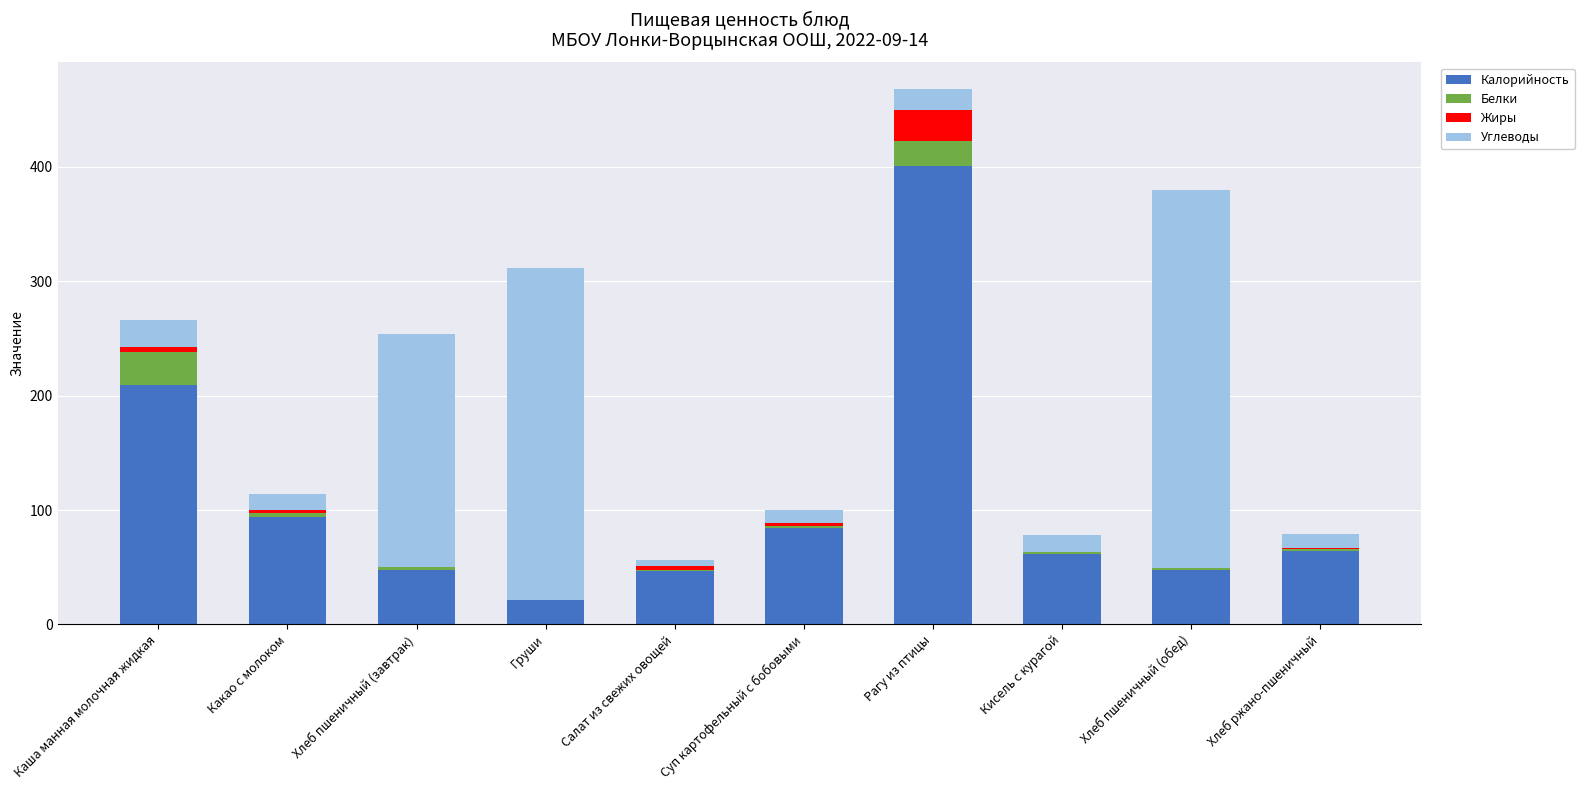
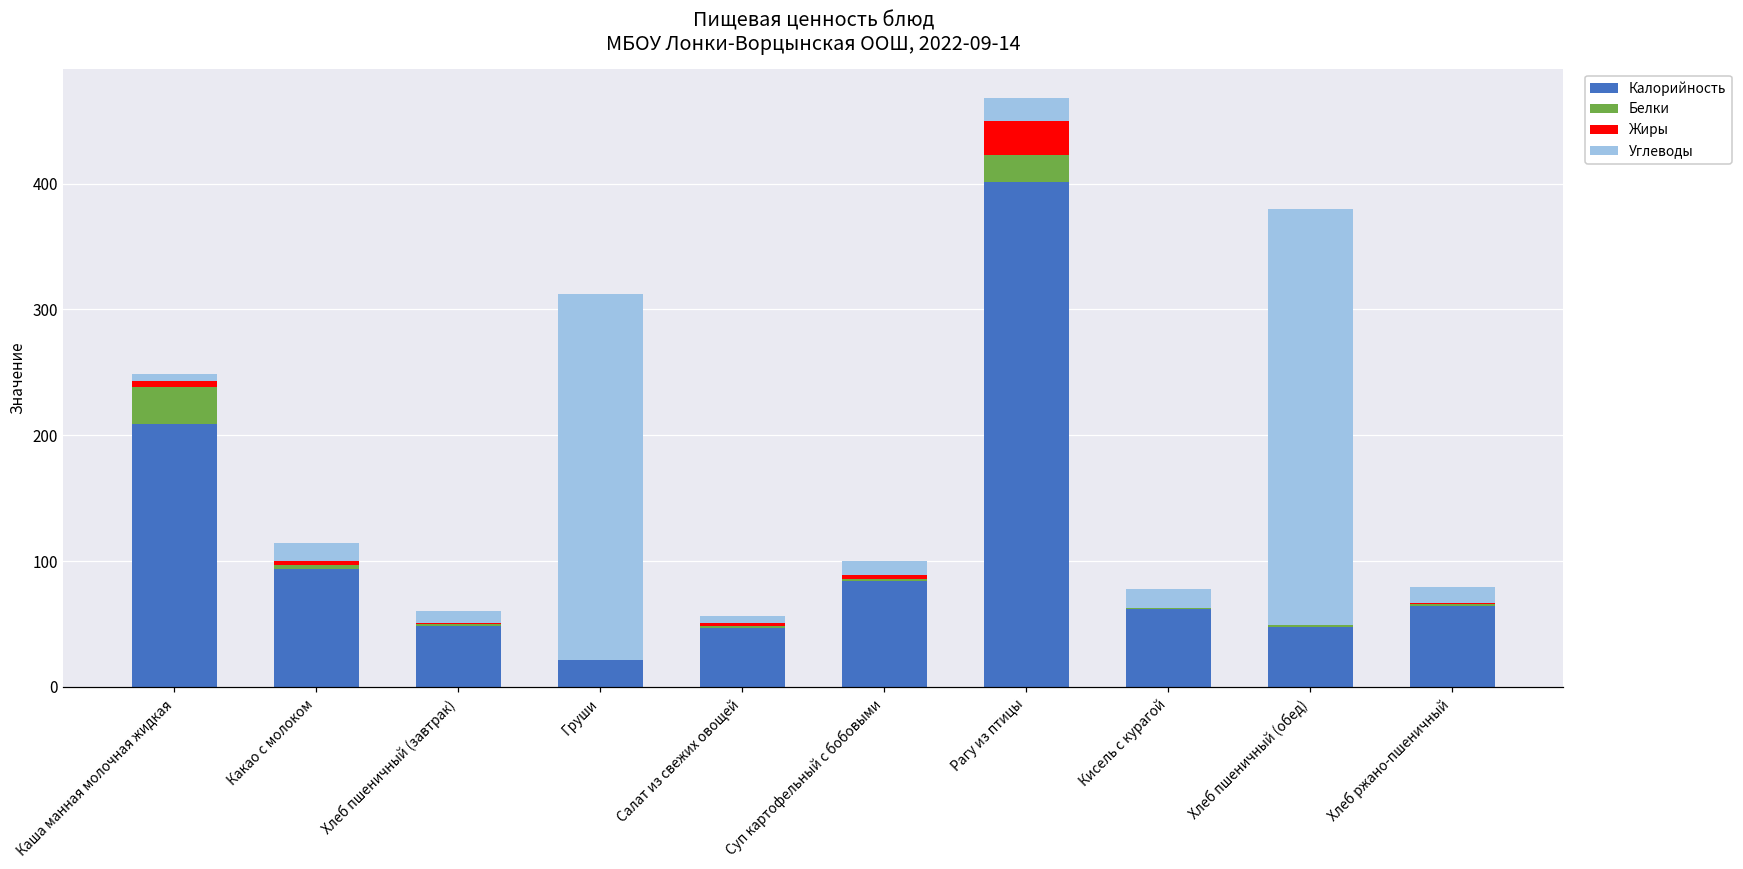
Углеводы, Каша манная молочная жидкая: 23 -> 6
Углеводы, Хлеб пшеничный (завтрак): 203 -> 10
